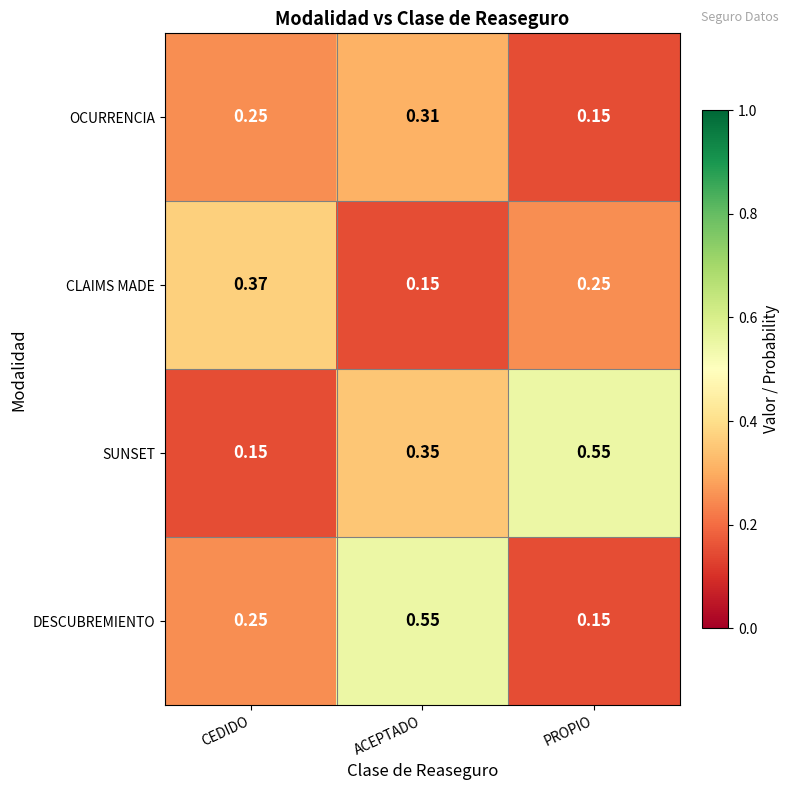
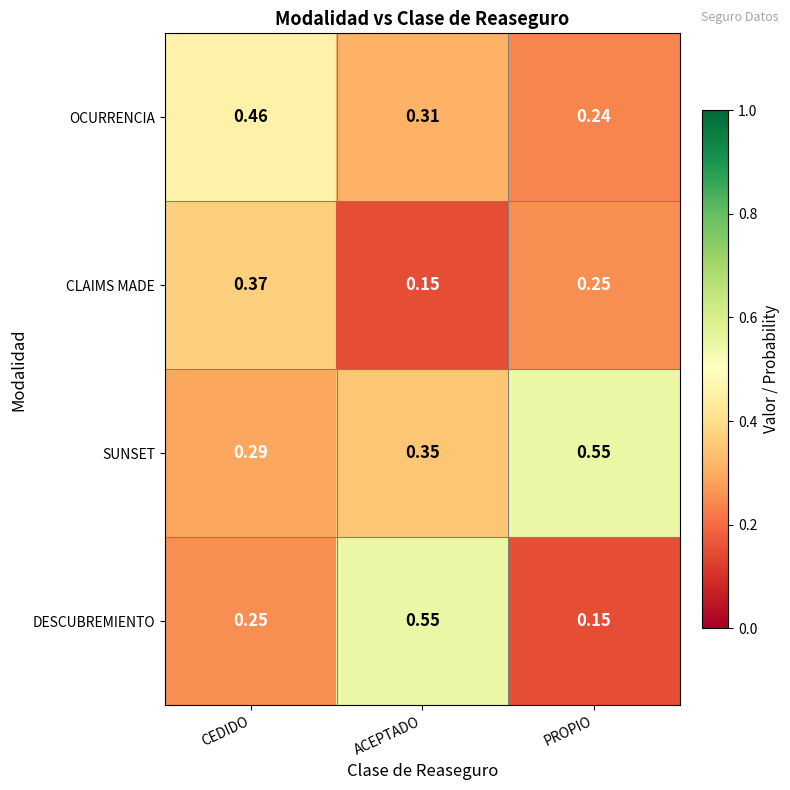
OCURRENCIA, CEDIDO: 0.25 -> 0.46
OCURRENCIA, PROPIO: 0.15 -> 0.24
SUNSET, CEDIDO: 0.15 -> 0.29
